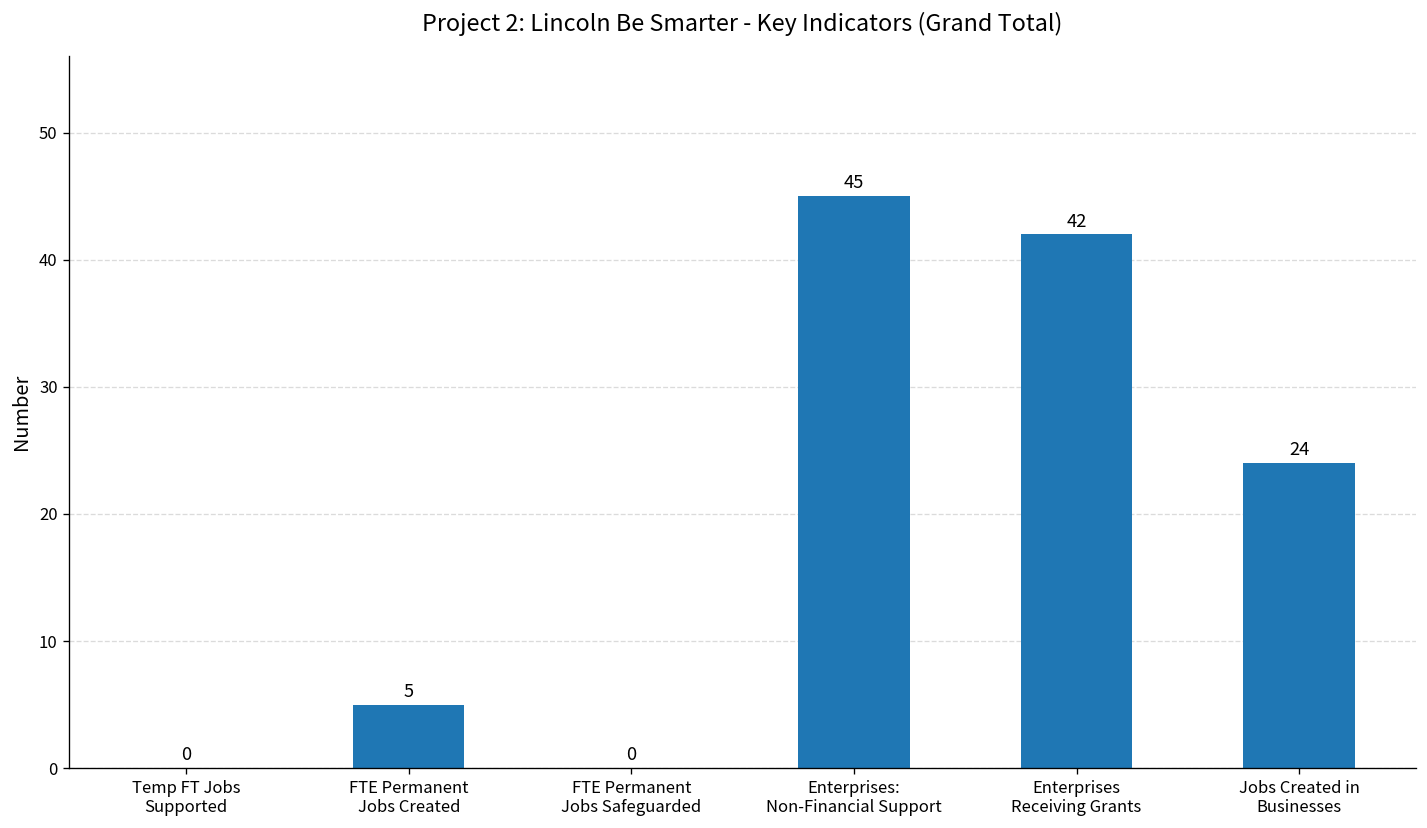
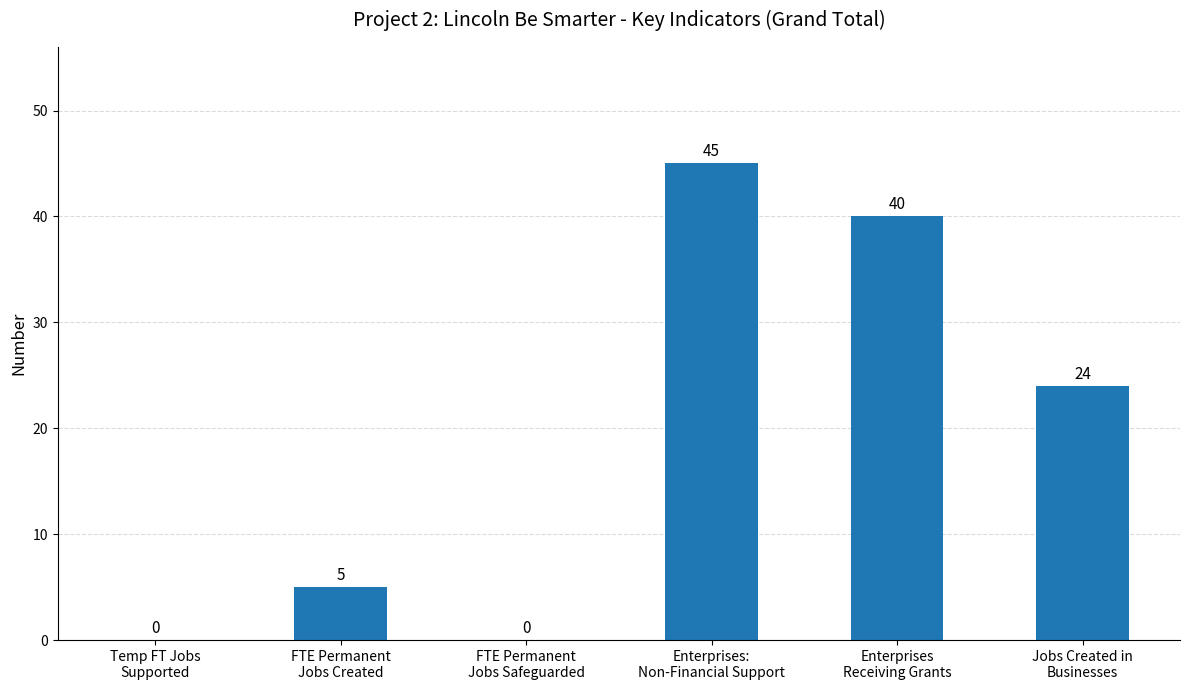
Enterprises Receiving Grants: 42 -> 40
